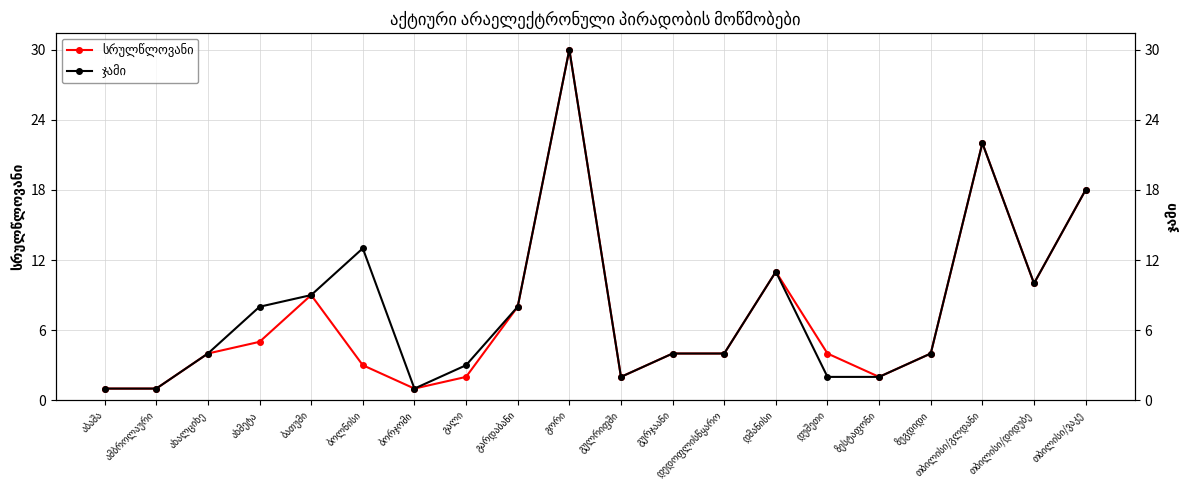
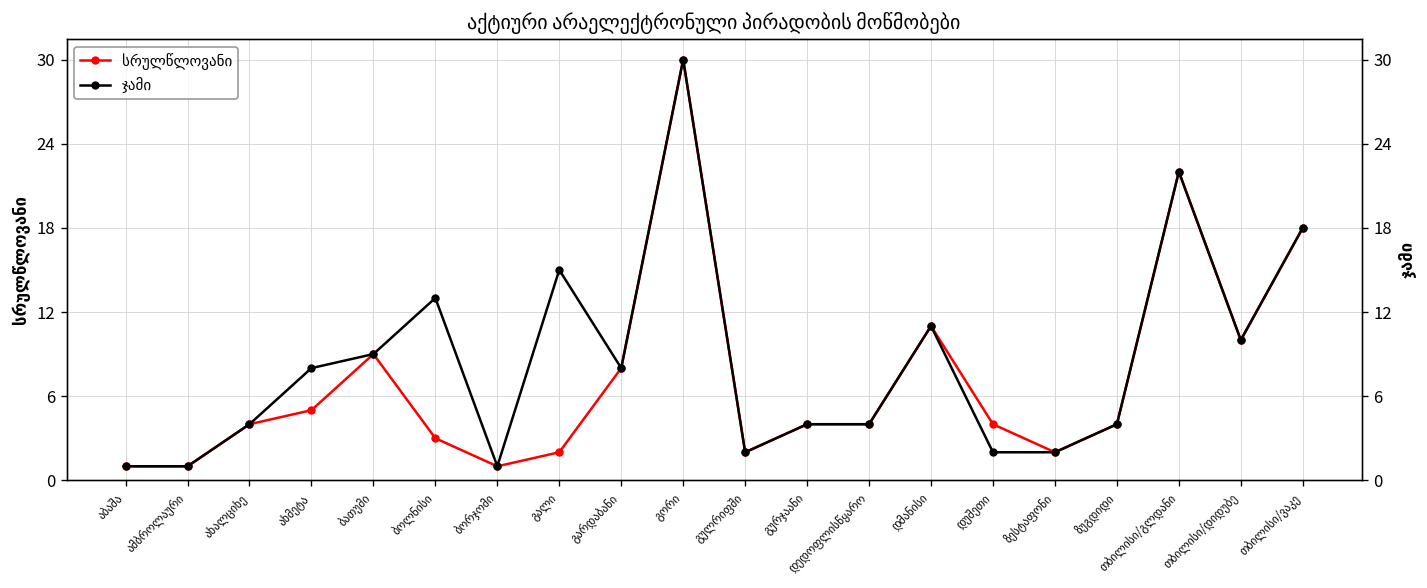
ჯამი, გალი: 3 -> 15
